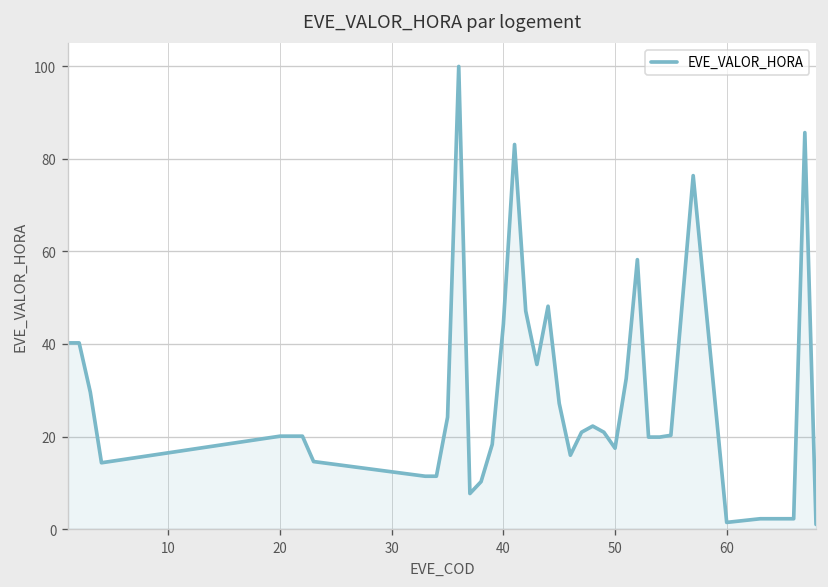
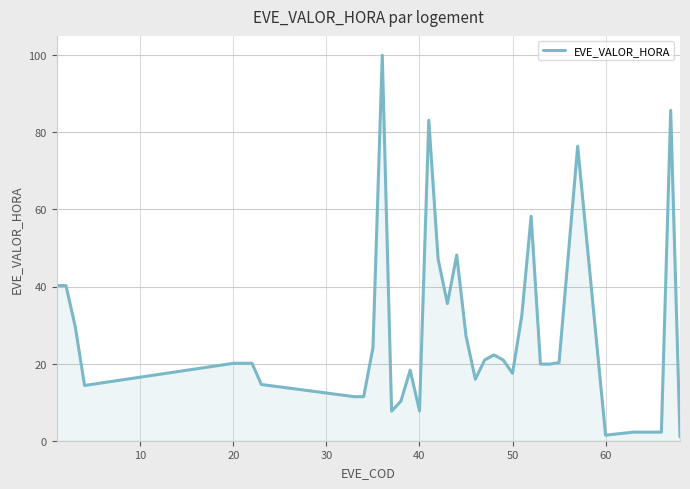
40: 44 -> 8
